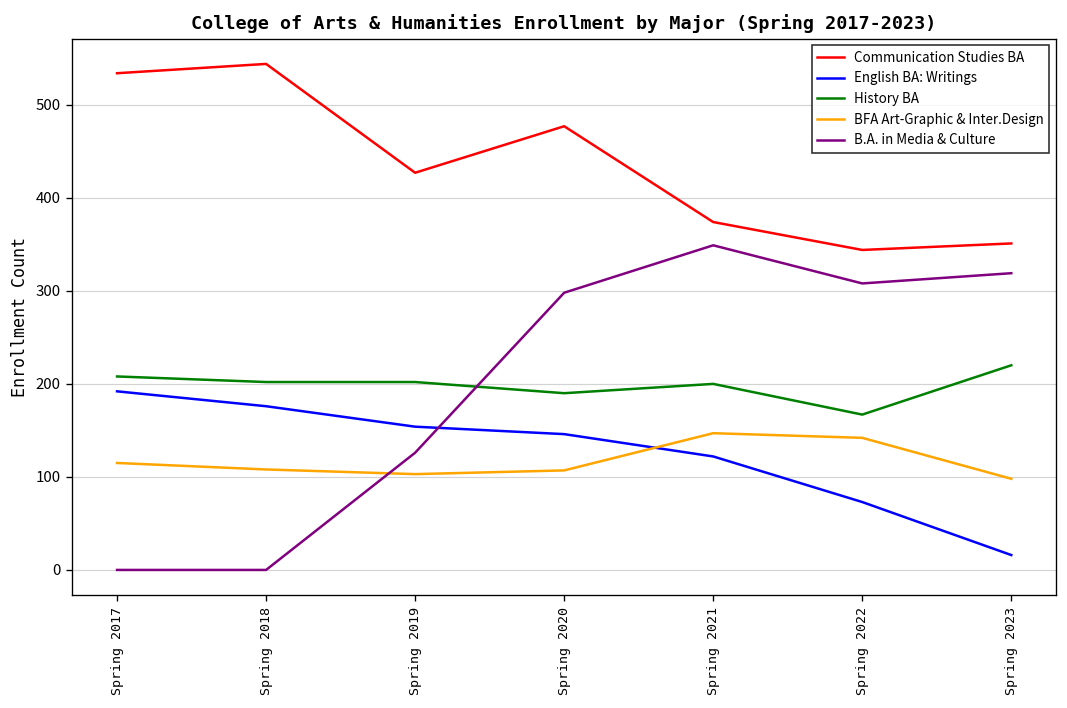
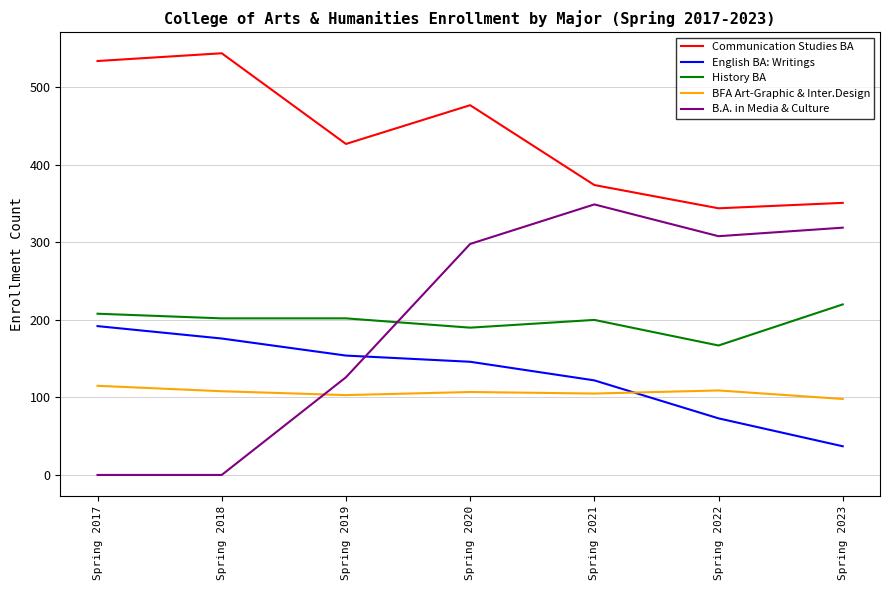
BFA Art-Graphic & Inter.Design, Spring 2021: 150 -> 110
BFA Art-Graphic & Inter.Design, Spring 2022: 140 -> 110
English BA: Writings, Spring 2023: 20 -> 40
